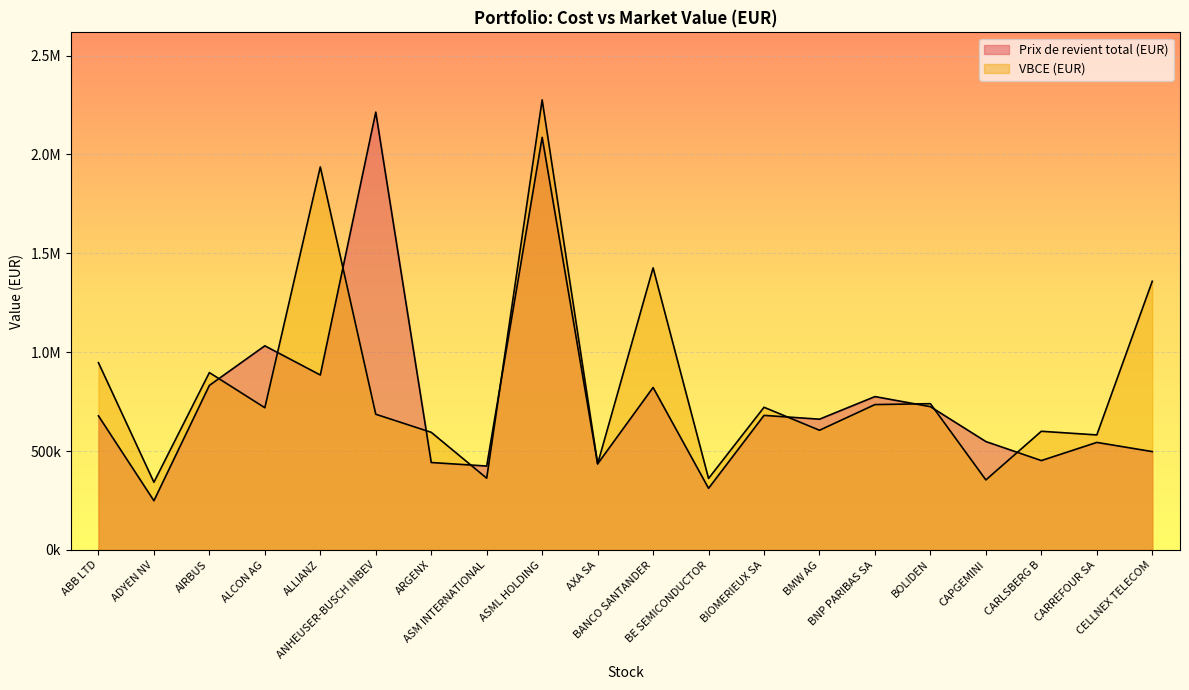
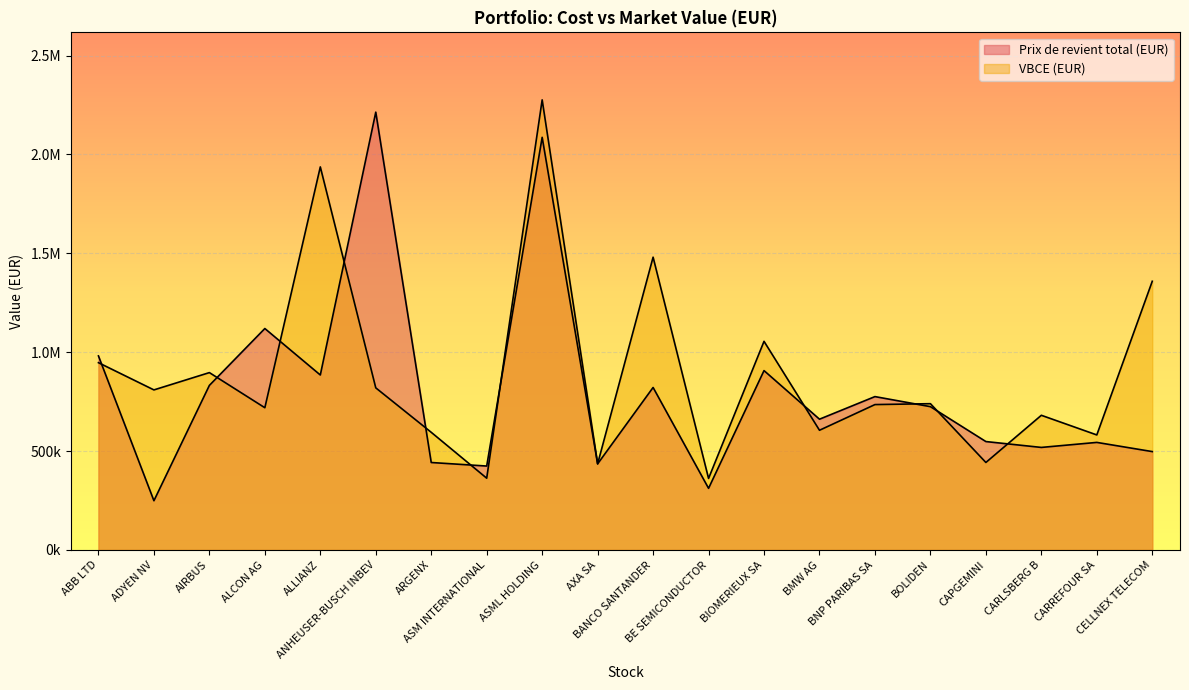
Prix de revient total (EUR), ABB LTD: 680000 -> 980000
VBCE (EUR), ADYEN NV: 340000 -> 810000
Prix de revient total (EUR), ALCON AG: 1030000 -> 1120000
VBCE (EUR), ANHEUSER-BUSCH INBEV: 690000 -> 820000
VBCE (EUR), BANCO SANTANDER: 1430000 -> 1480000
Prix de revient total (EUR), BIOMERIEUX SA: 680000 -> 910000
VBCE (EUR), BIOMERIEUX SA: 720000 -> 1050000
VBCE (EUR), CAPGEMINI: 350000 -> 440000
Prix de revient total (EUR), CARLSBERG B: 450000 -> 520000
VBCE (EUR), CARLSBERG B: 600000 -> 680000
